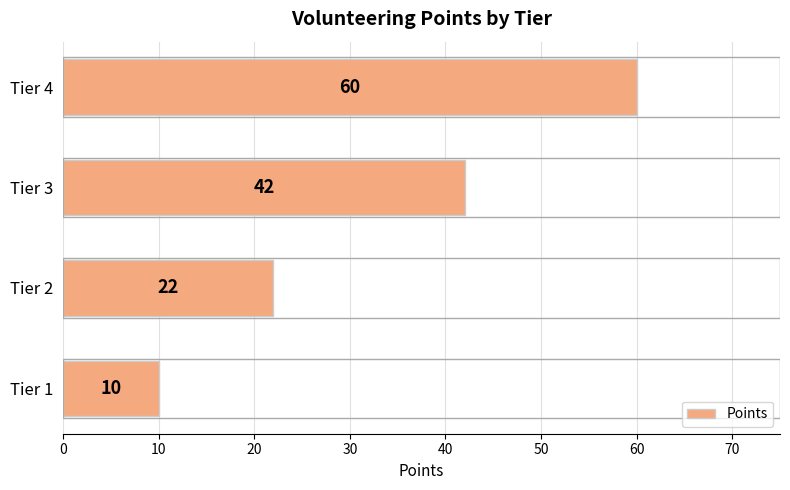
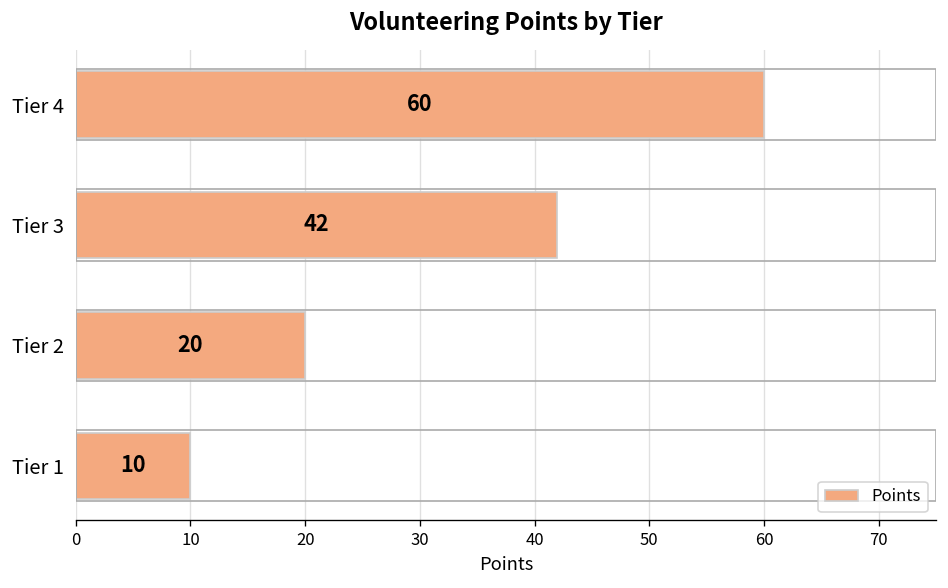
Tier 2: 22 -> 20
